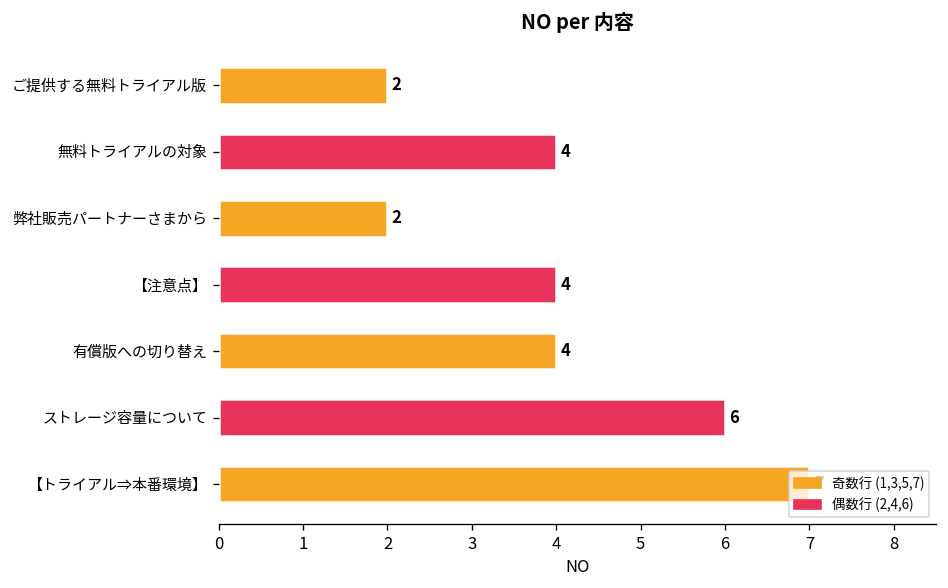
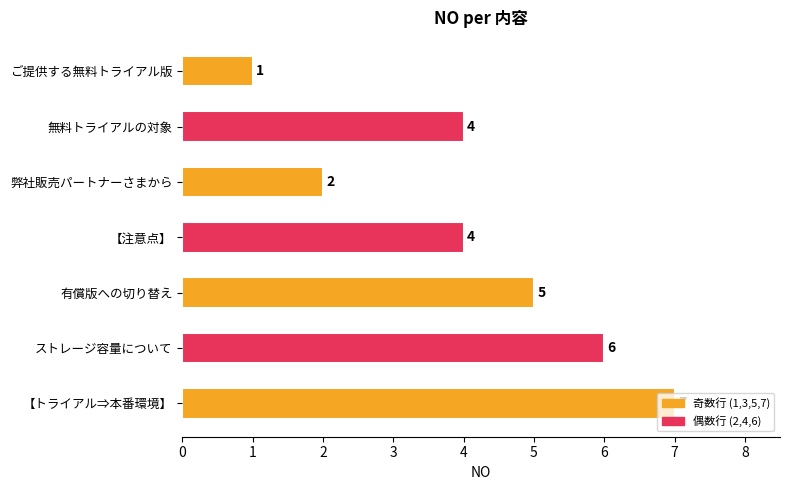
ご提供する無料トライアル版: 2 -> 1
有償版への切り替え: 4 -> 5
